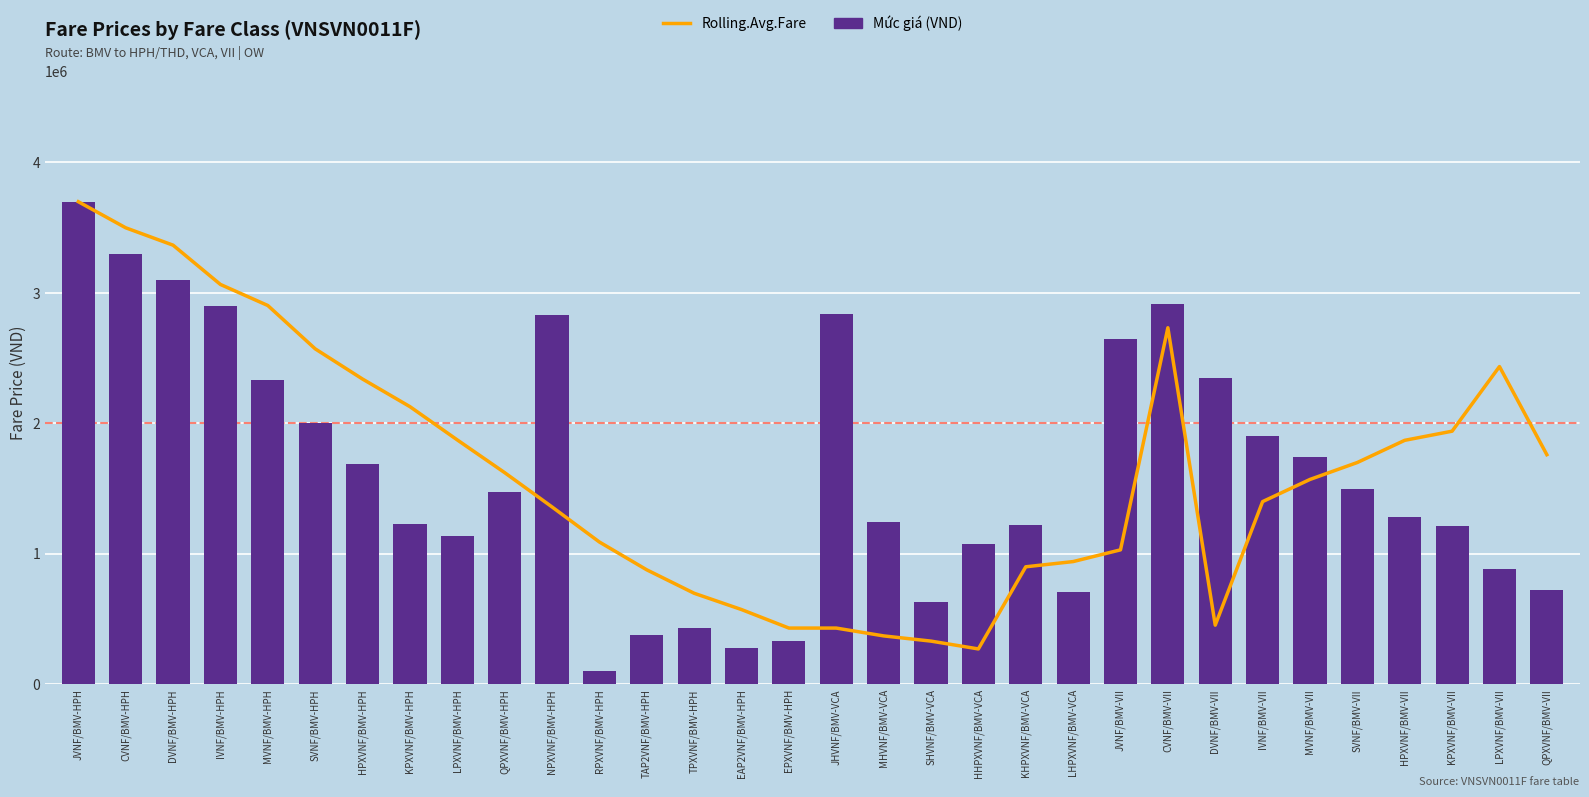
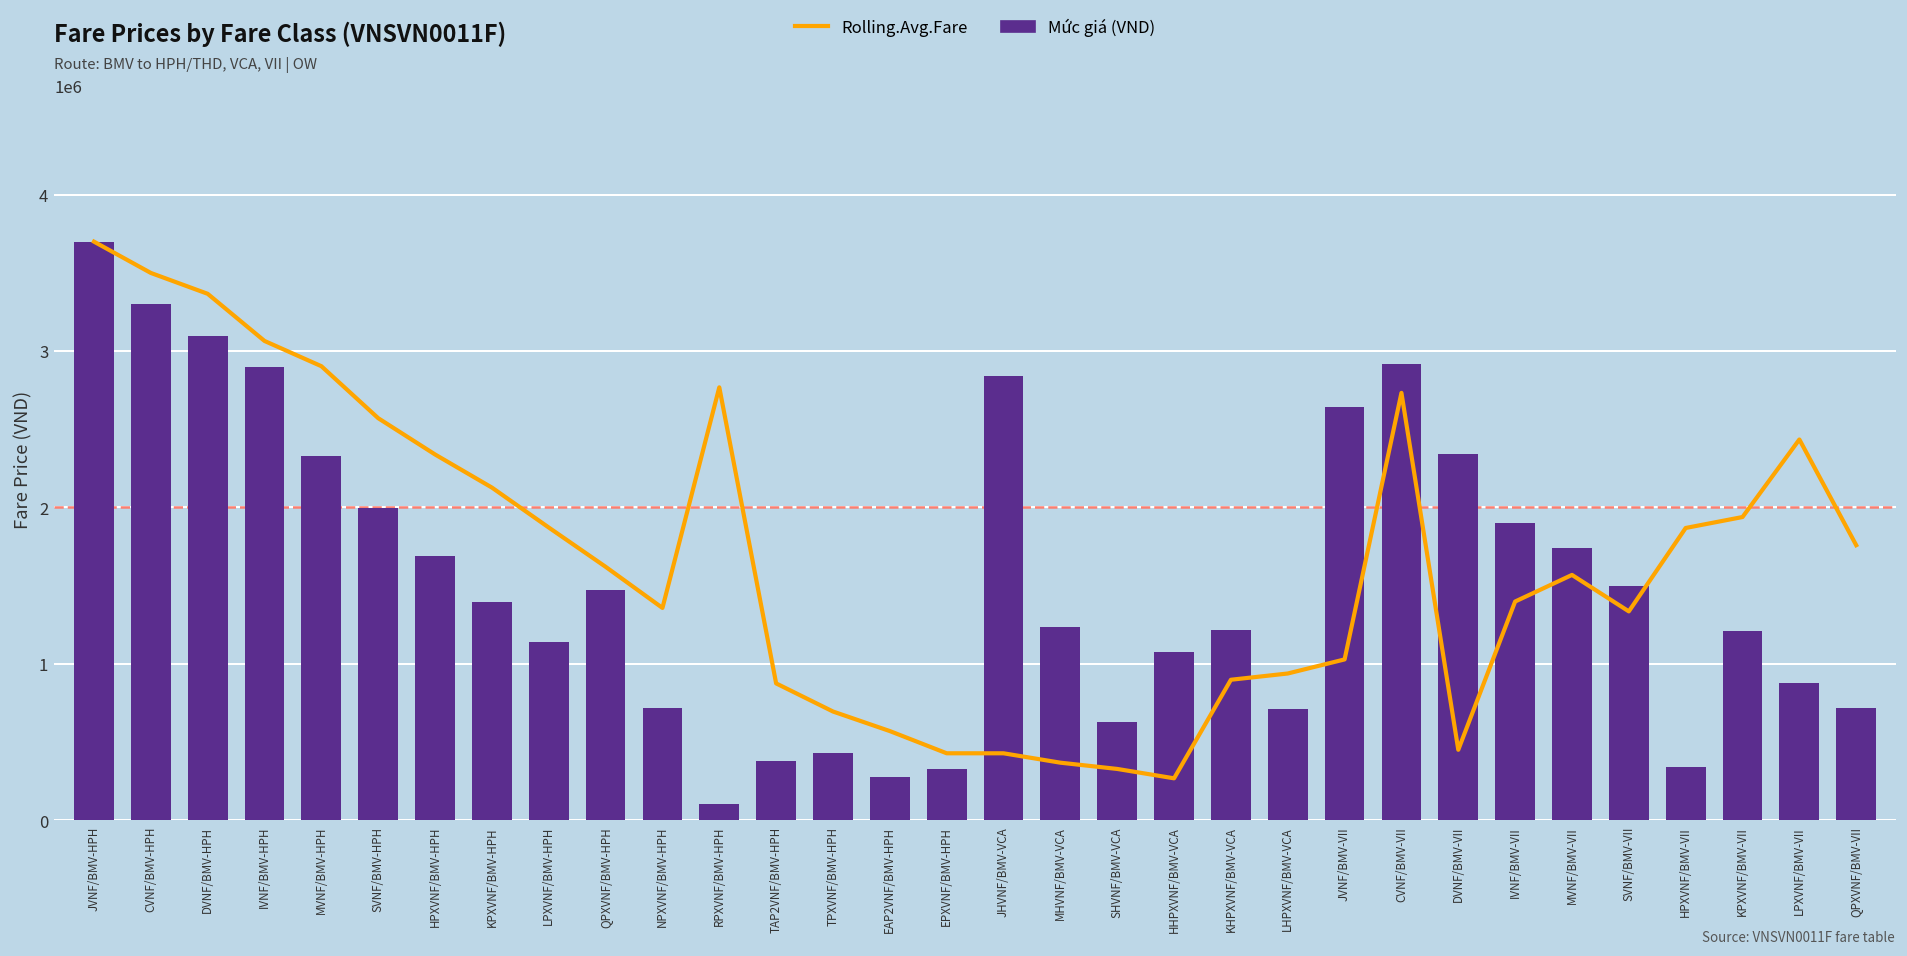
Mức giá (VND), KPXVNF/BMV-HPH: 1230000 -> 1400000
Mức giá (VND), NPXVNF/BMV-HPH: 2830000 -> 720000
Rolling.Avg.Fare, RPXVNF/BMV-HPH: 1090000 -> 2770000
Rolling.Avg.Fare, SVNF/BMV-VII: 1700000 -> 1340000
Mức giá (VND), HPXVNF/BMV-VII: 1280000 -> 340000
